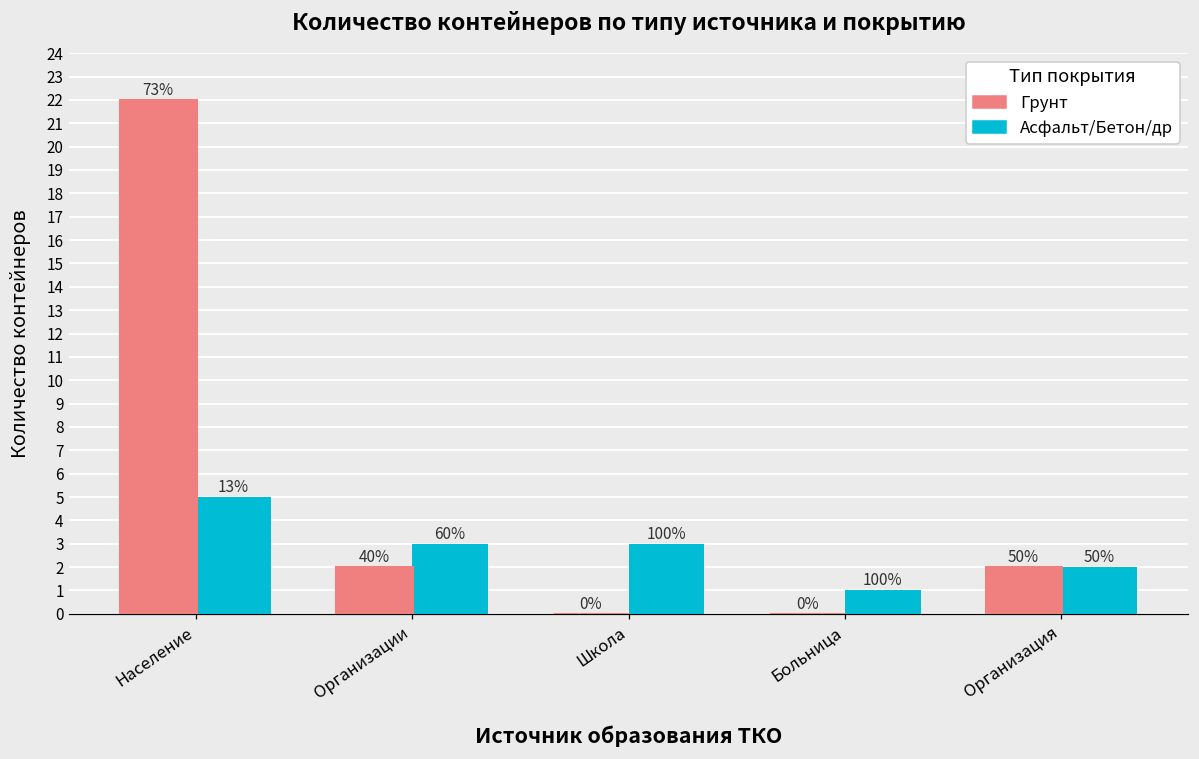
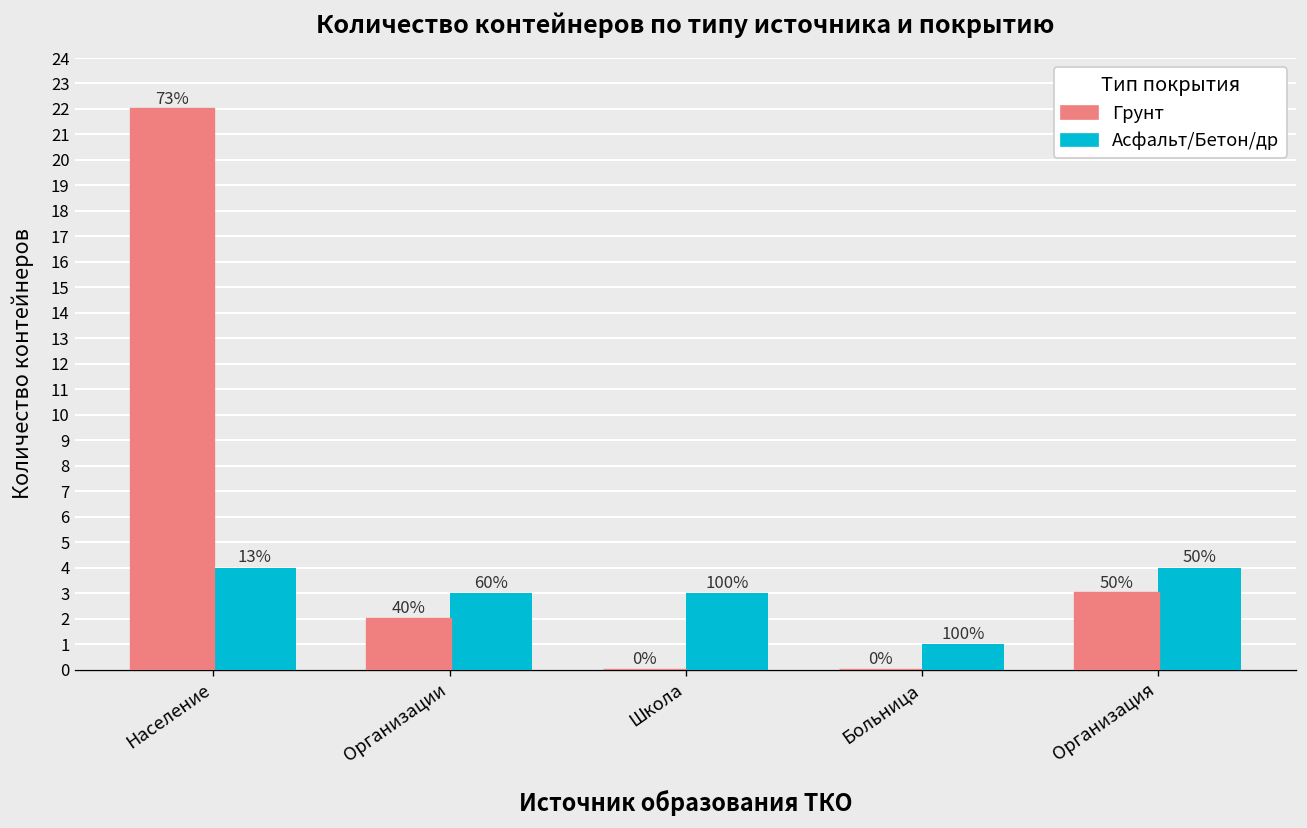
Асфальт/Бетон/др, Население: 5 -> 4
Грунт, Организация: 2 -> 3
Асфальт/Бетон/др, Организация: 2 -> 4
